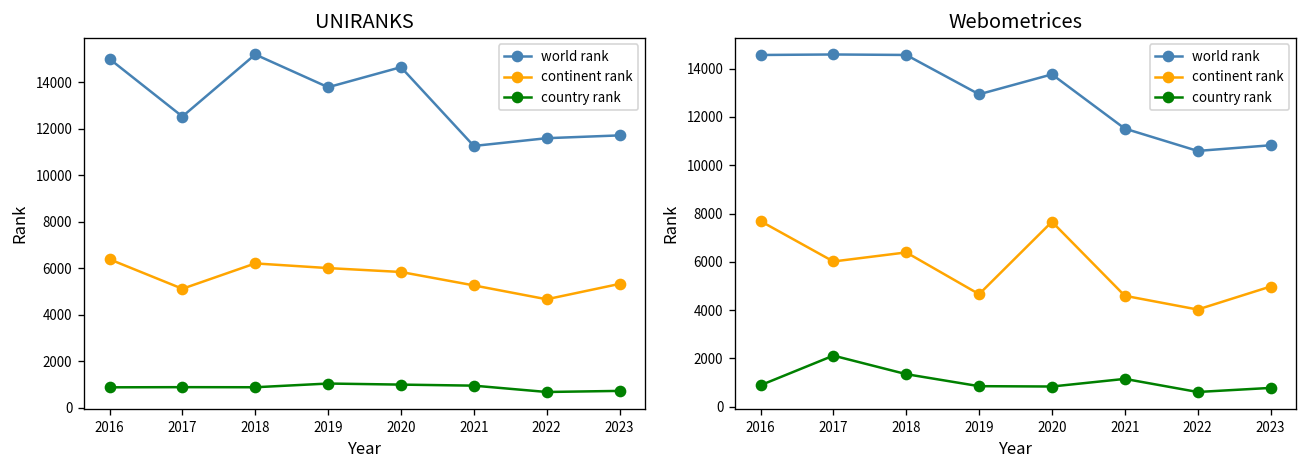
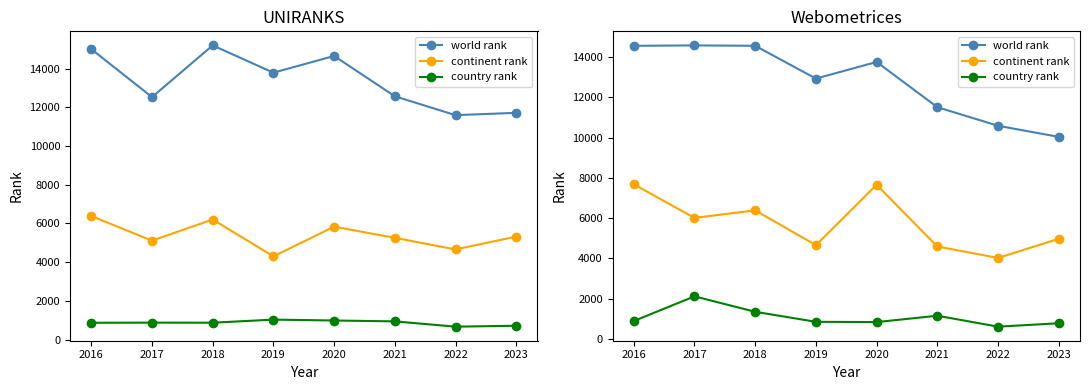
UNIRANKS, continent rank, 2019: 6000 -> 4300
UNIRANKS, world rank, 2021: 11300 -> 12600
Webometrices, world rank, 2023: 10800 -> 10000
